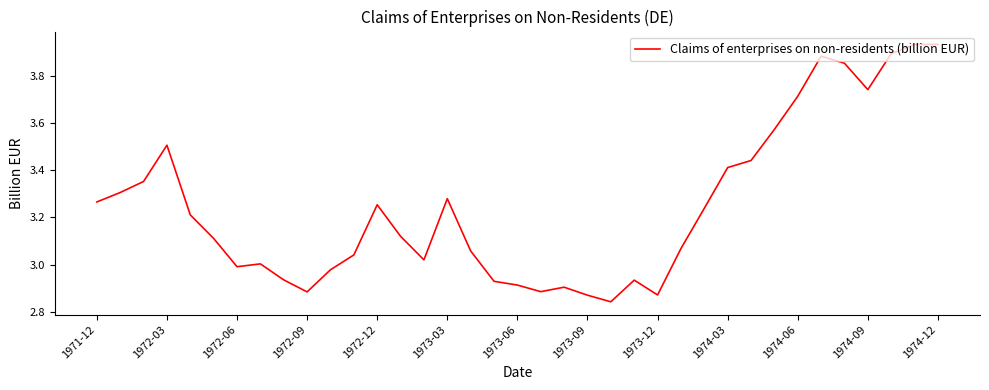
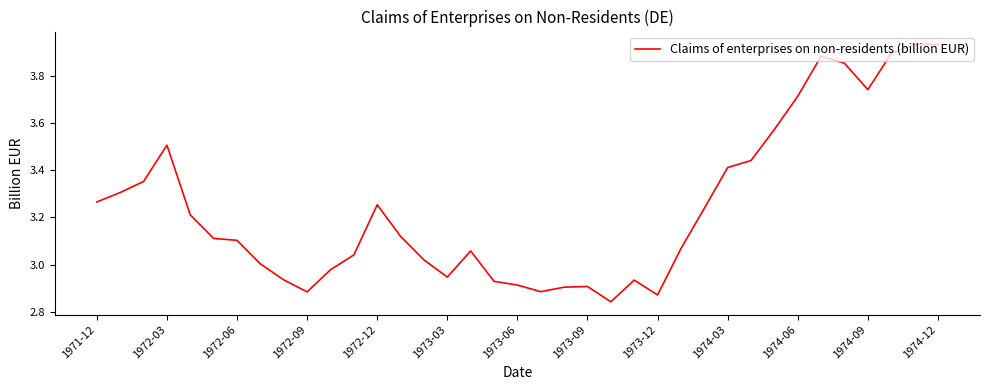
1972-06: 2.99 -> 3.10
1973-03: 3.28 -> 2.95
1973-09: 2.87 -> 2.91
